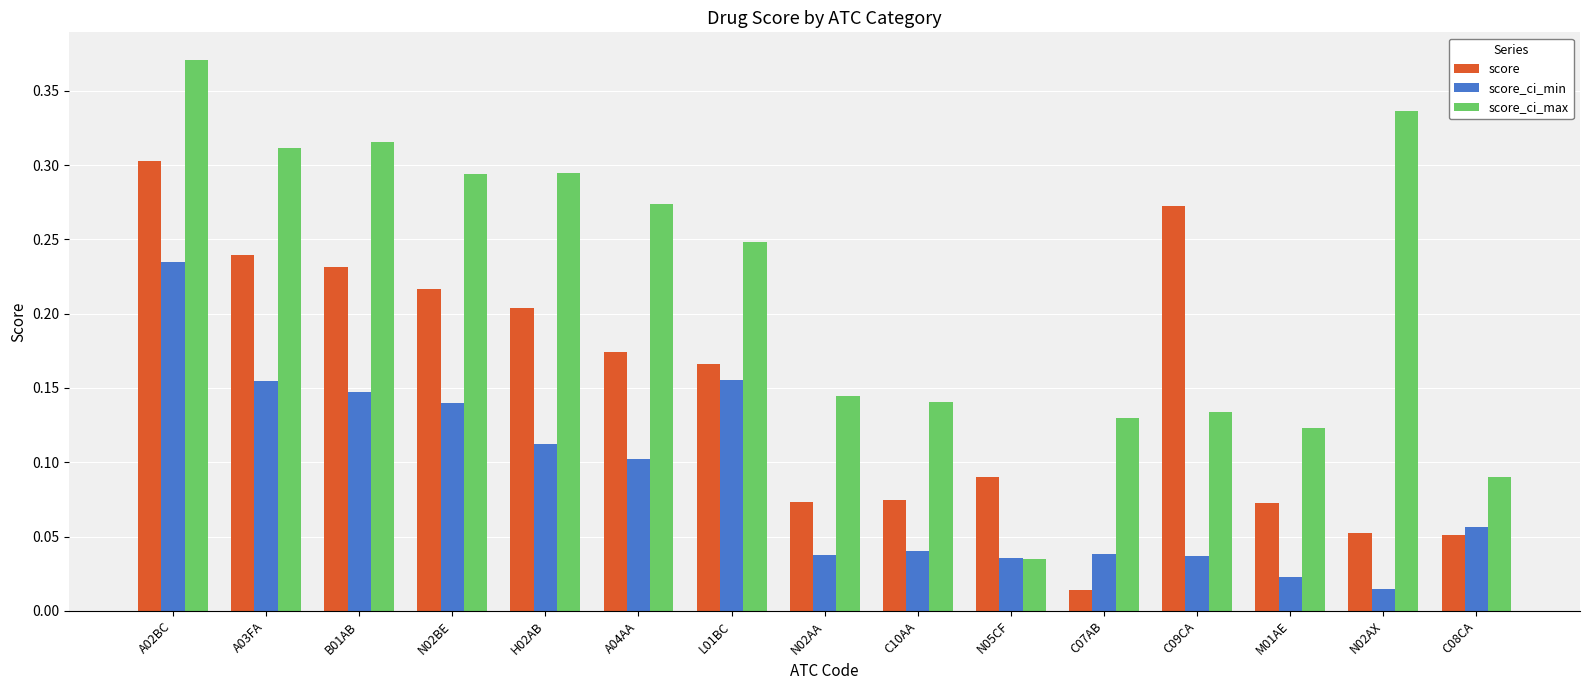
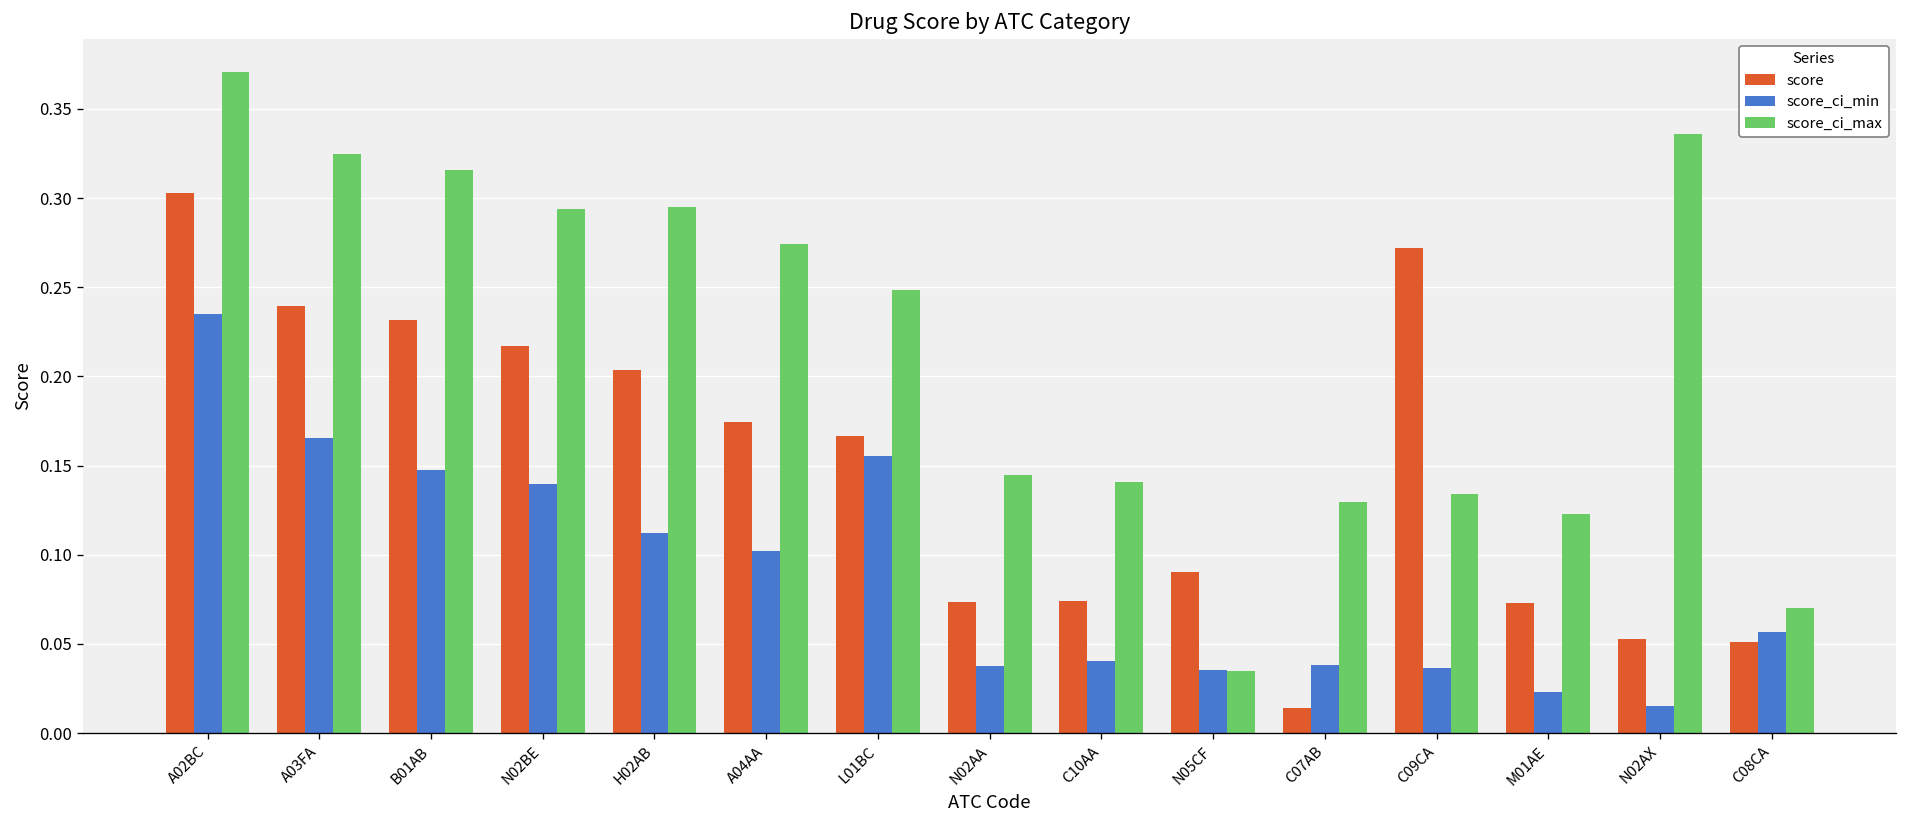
score_ci_min, A03FA: 0.155 -> 0.165
score_ci_max, A03FA: 0.311 -> 0.325
score_ci_max, C08CA: 0.090 -> 0.070
